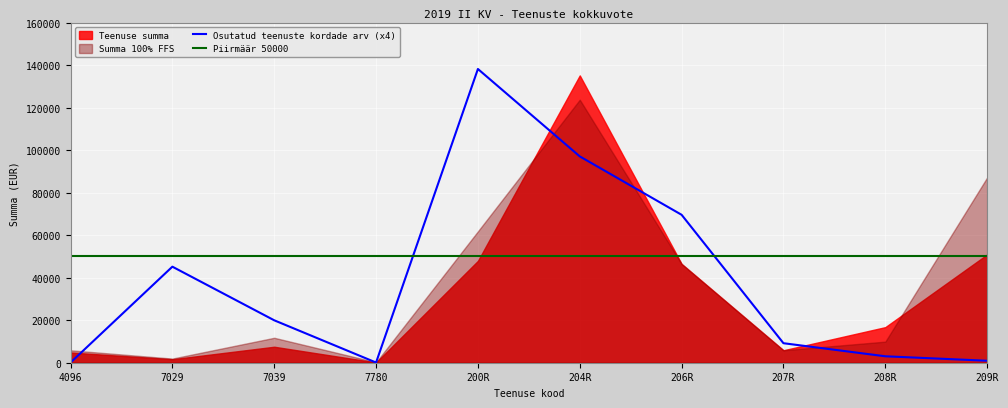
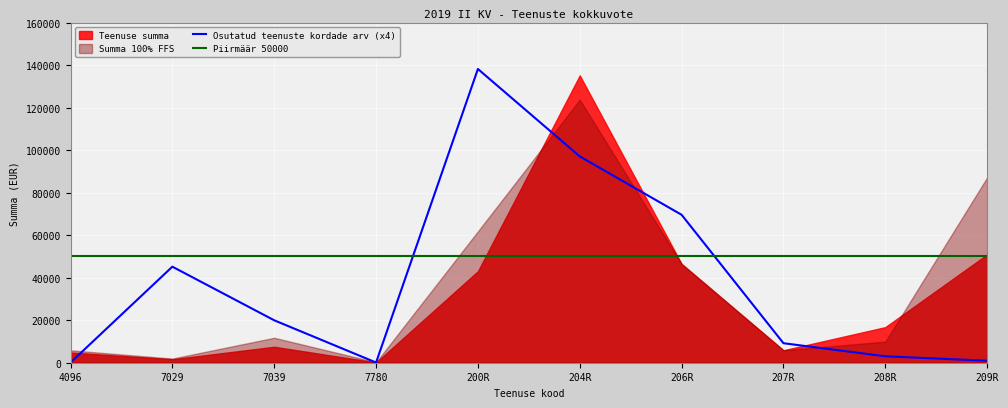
Teenuse summa, 200R: 48000 -> 43000
